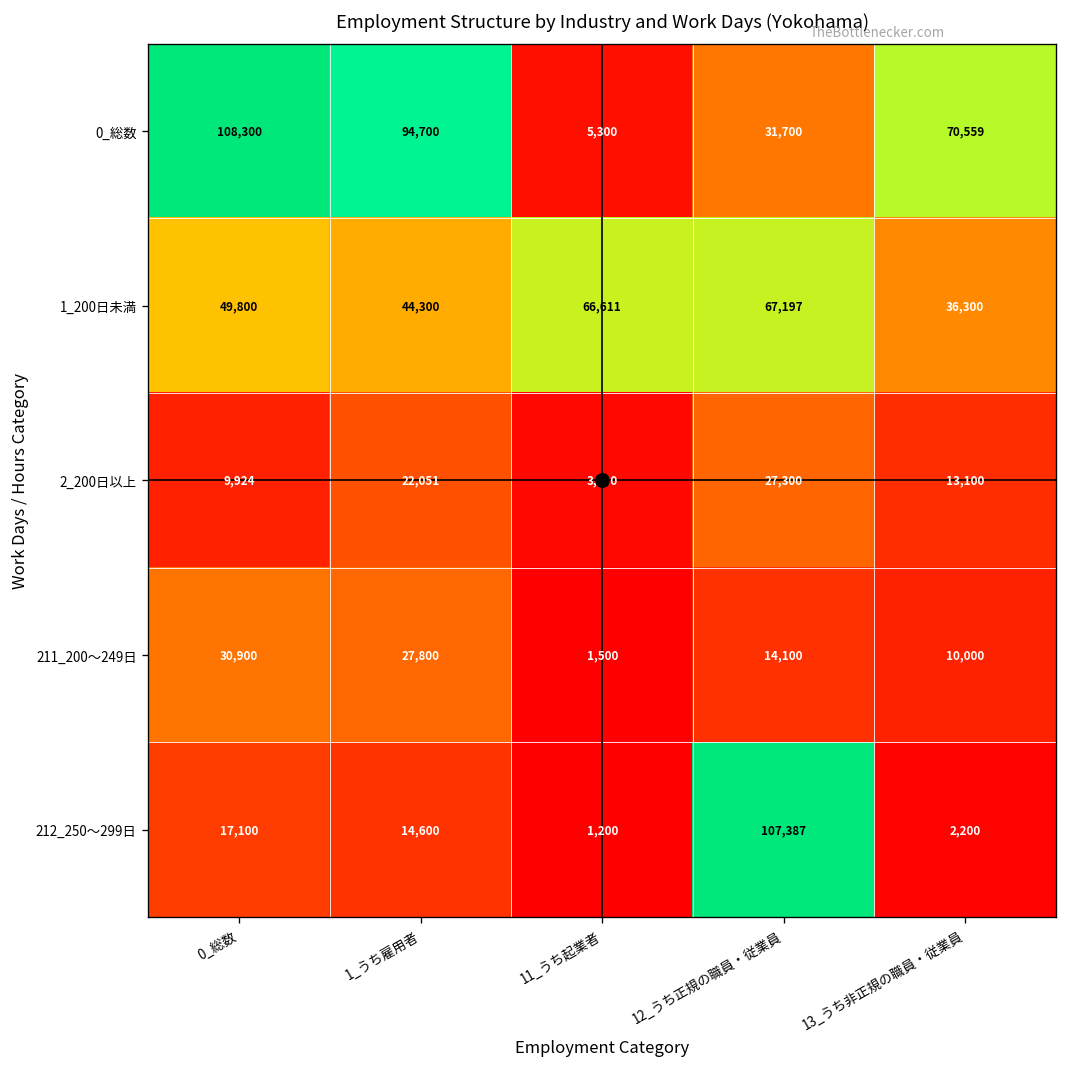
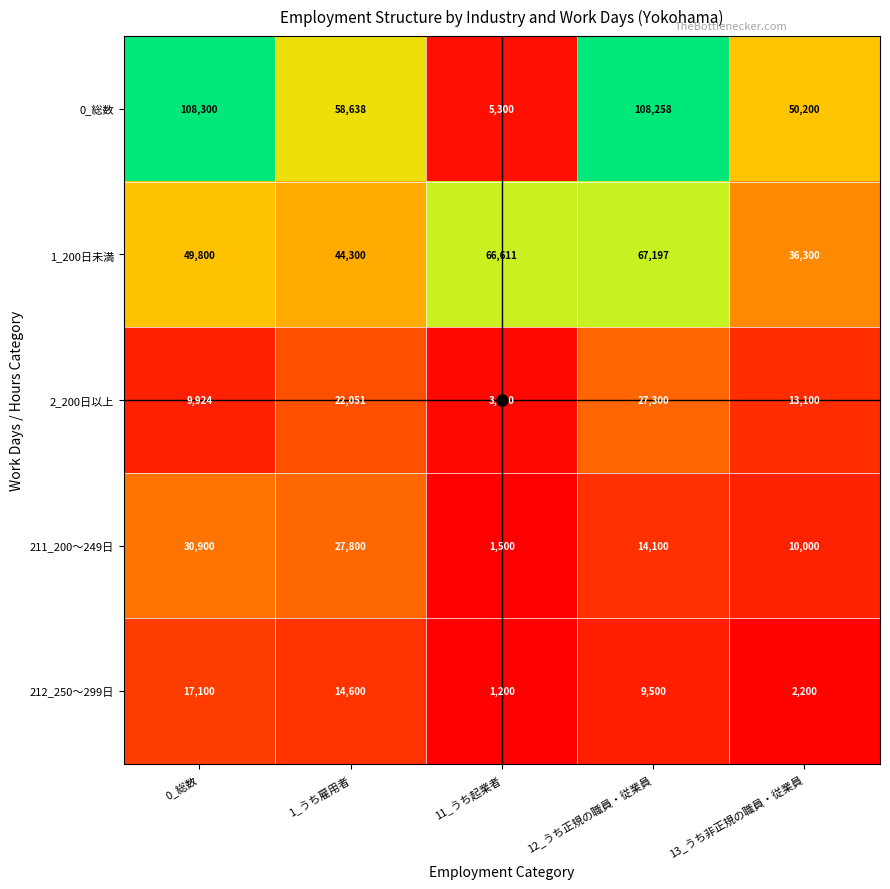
0_総数, 1_うち雇用者: 94,700 -> 58,638
0_総数, 12_うち正規の職員・従業員: 31,700 -> 108,258
0_総数, 13_うち非正規の職員・従業員: 70,559 -> 50,200
212_250～299日, 12_うち正規の職員・従業員: 107,387 -> 9,500
